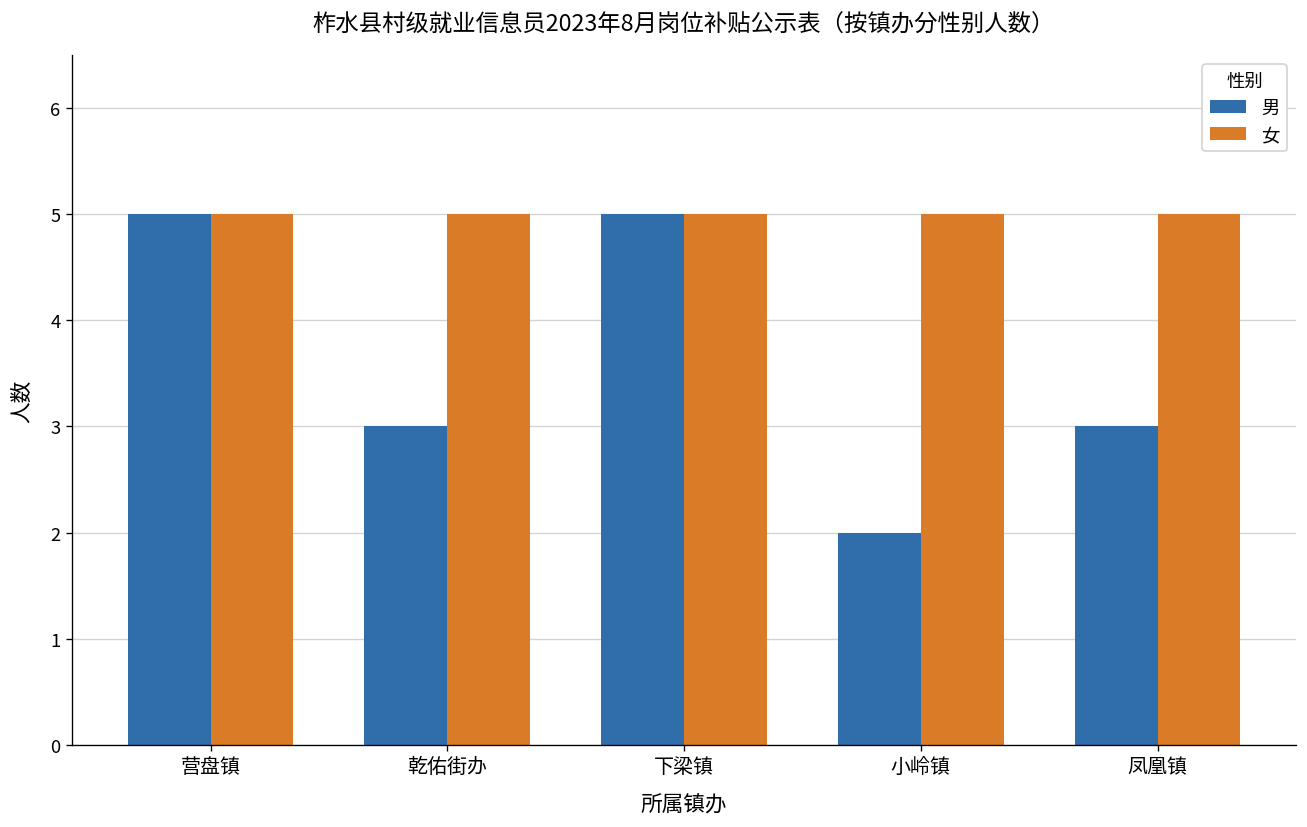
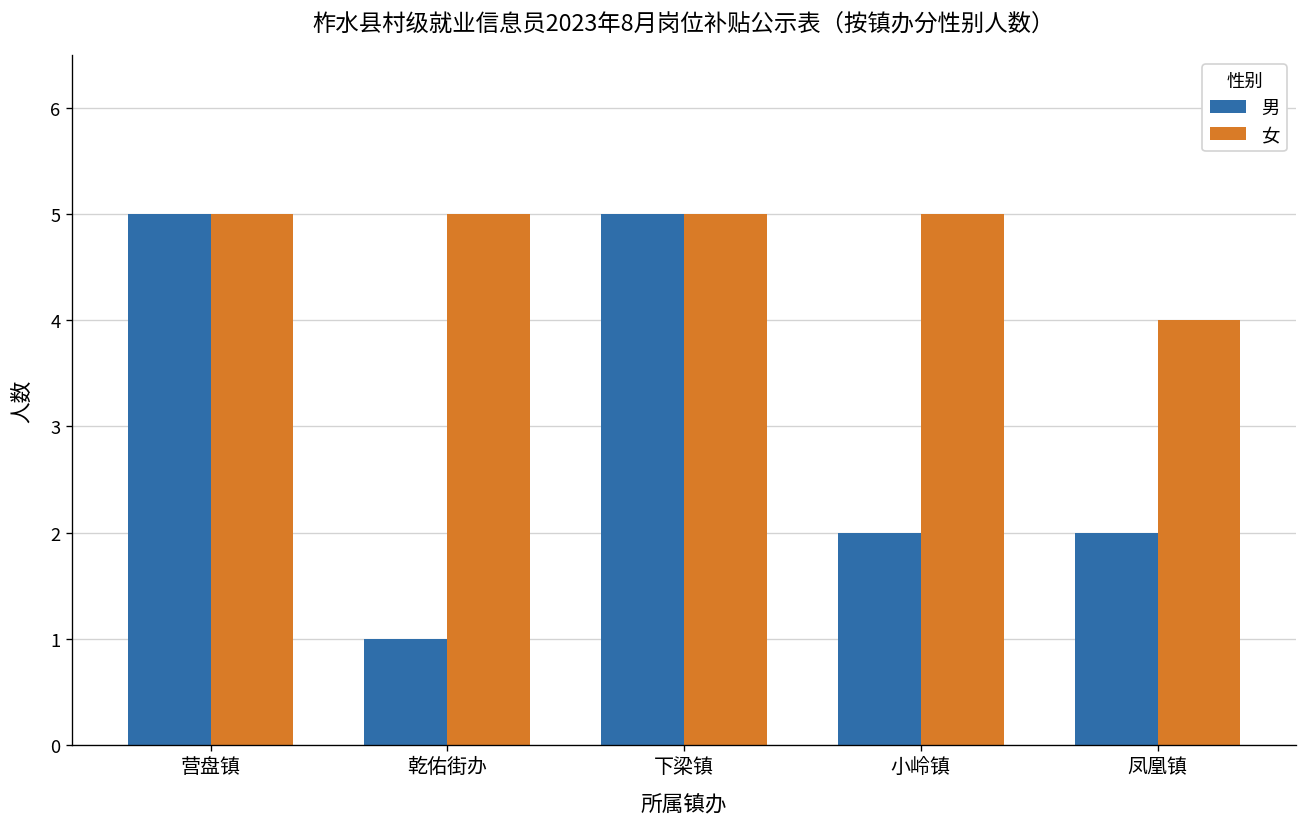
男, 乾佑街办: 3 -> 1
男, 凤凰镇: 3 -> 2
女, 凤凰镇: 5 -> 4
